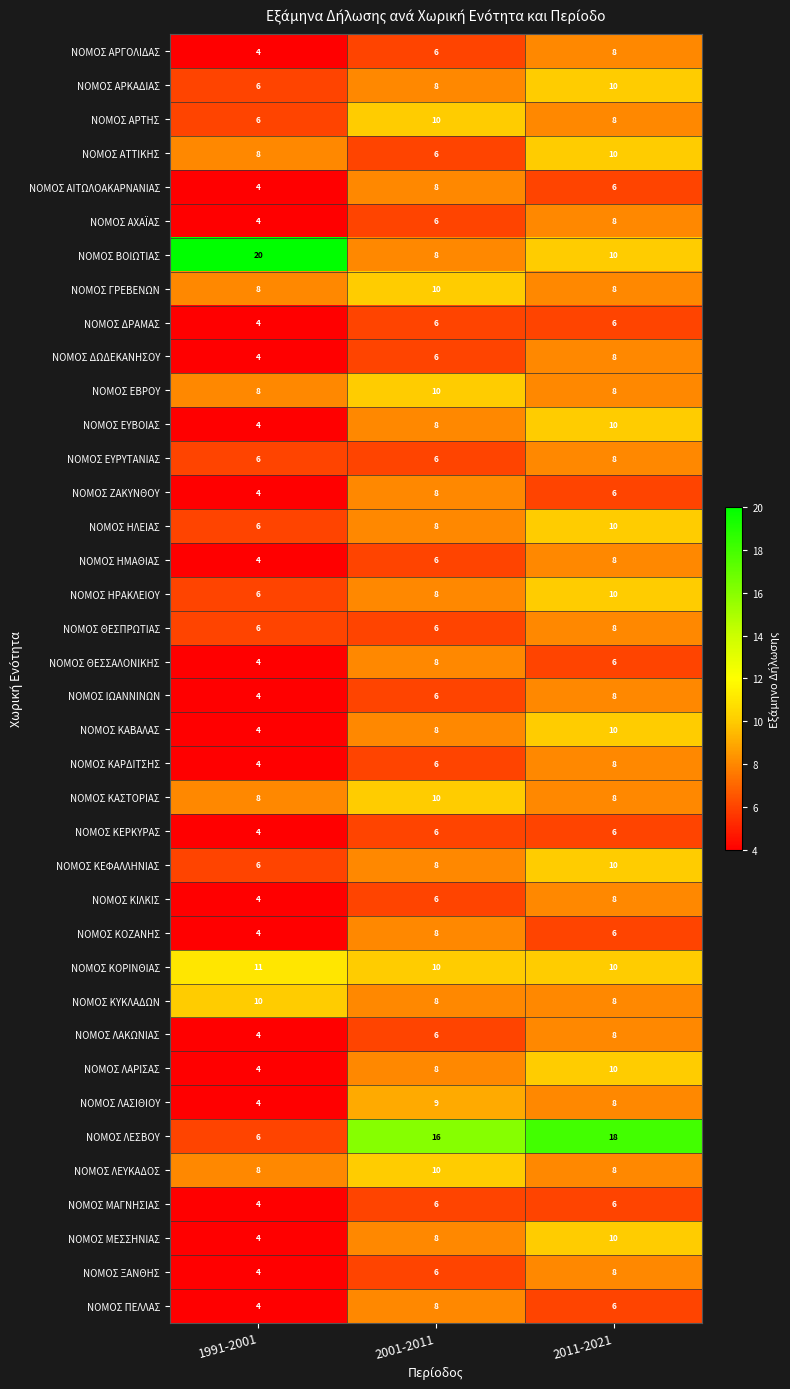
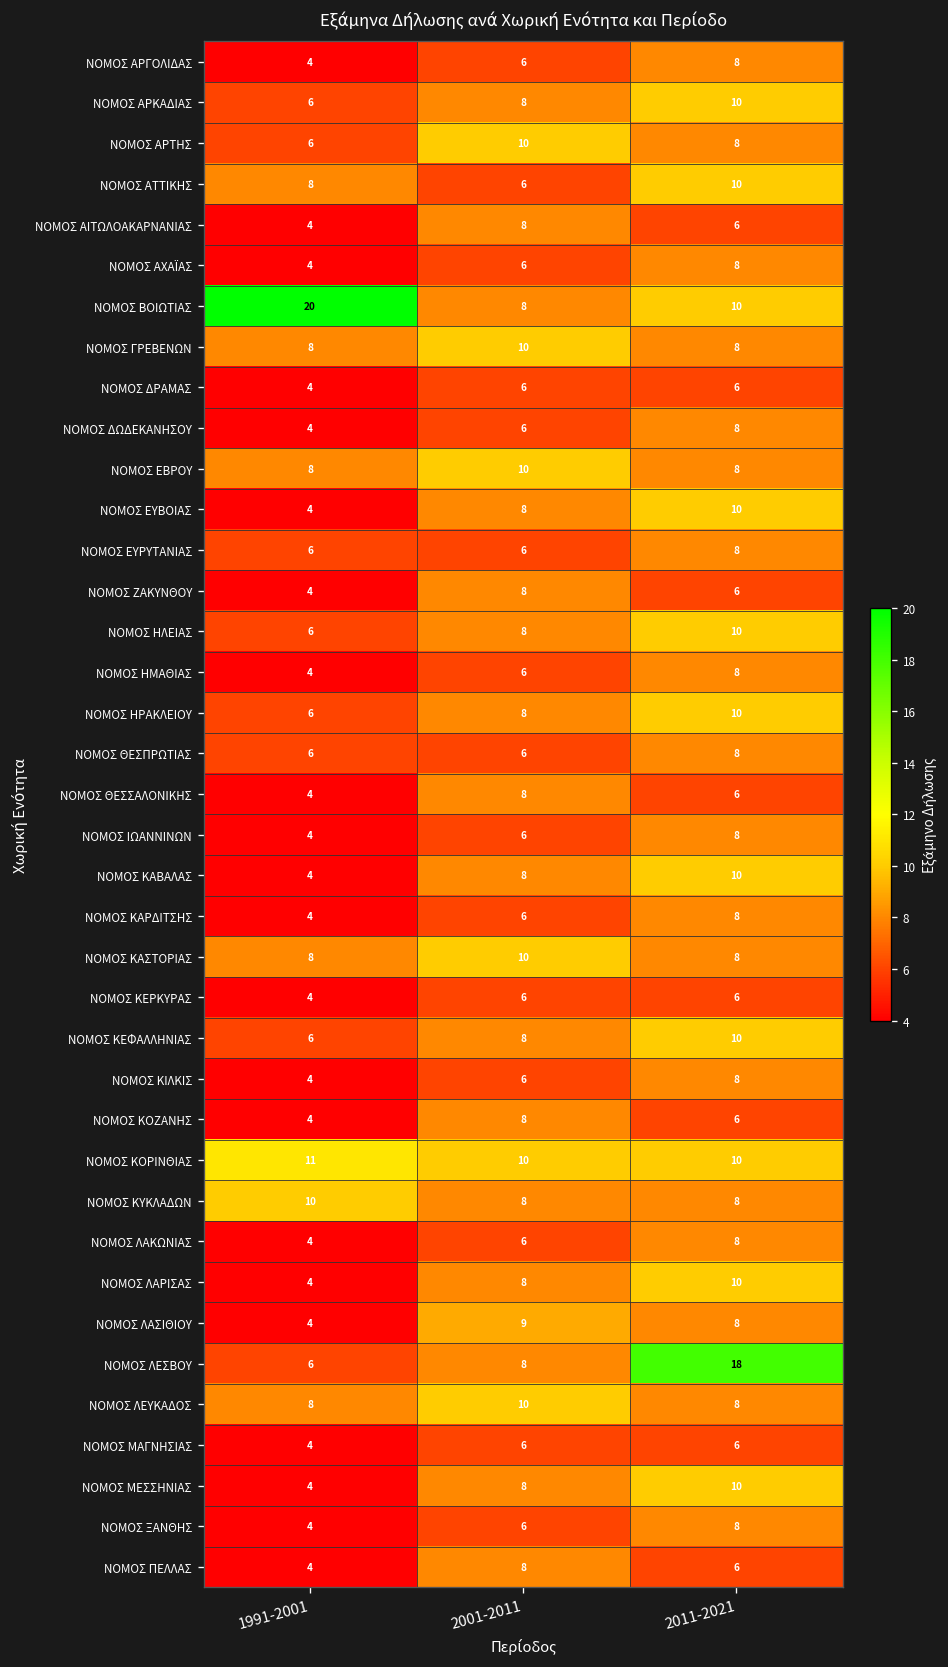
ΝΟΜΟΣ ΛΕΣΒΟΥ, 2001-2011: 16 -> 8
